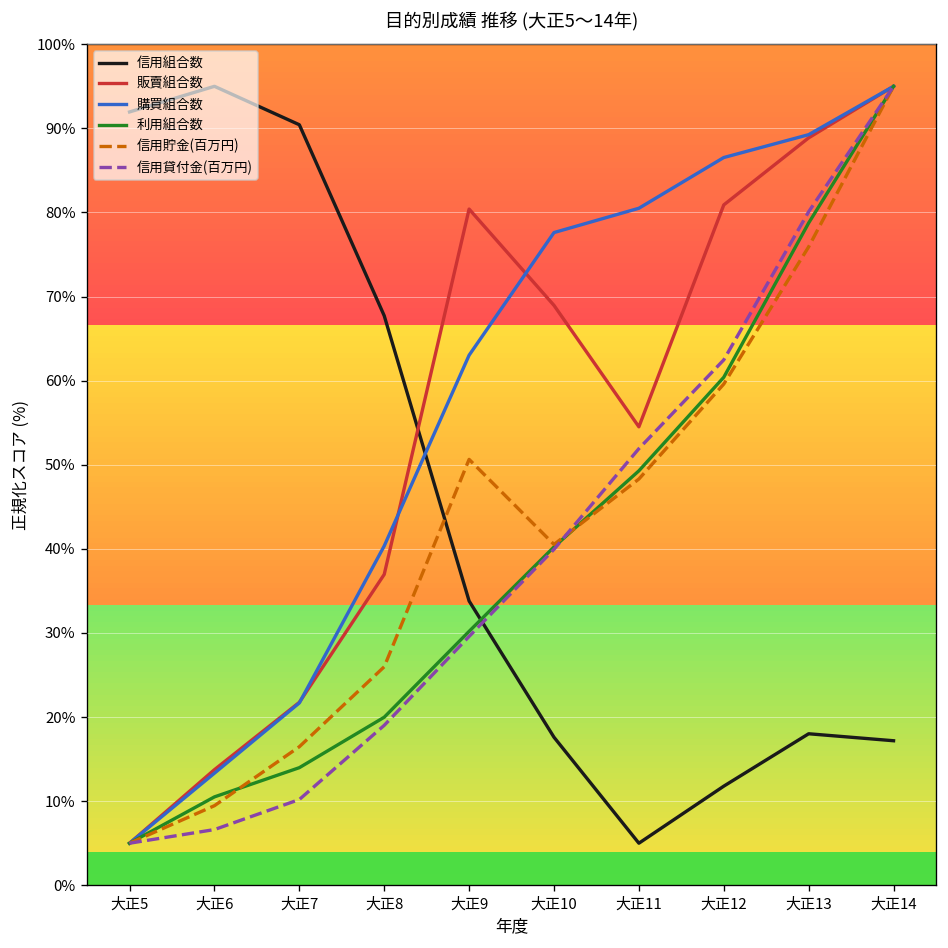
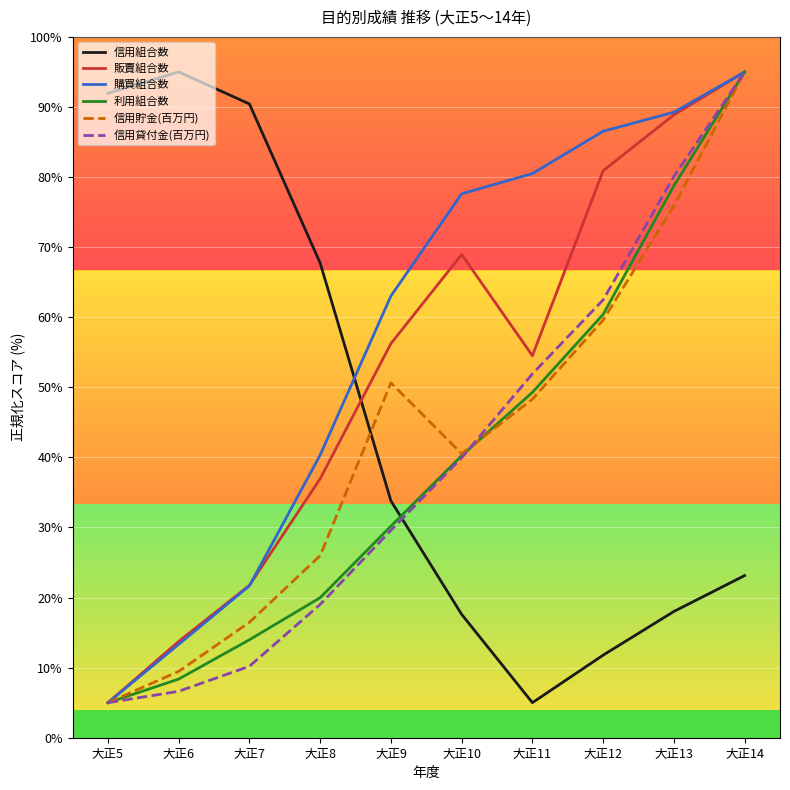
利用組合数, 大正6: 11% -> 8%
販賣組合数, 大正9: 80% -> 56%
信用組合数, 大正14: 17% -> 23%
